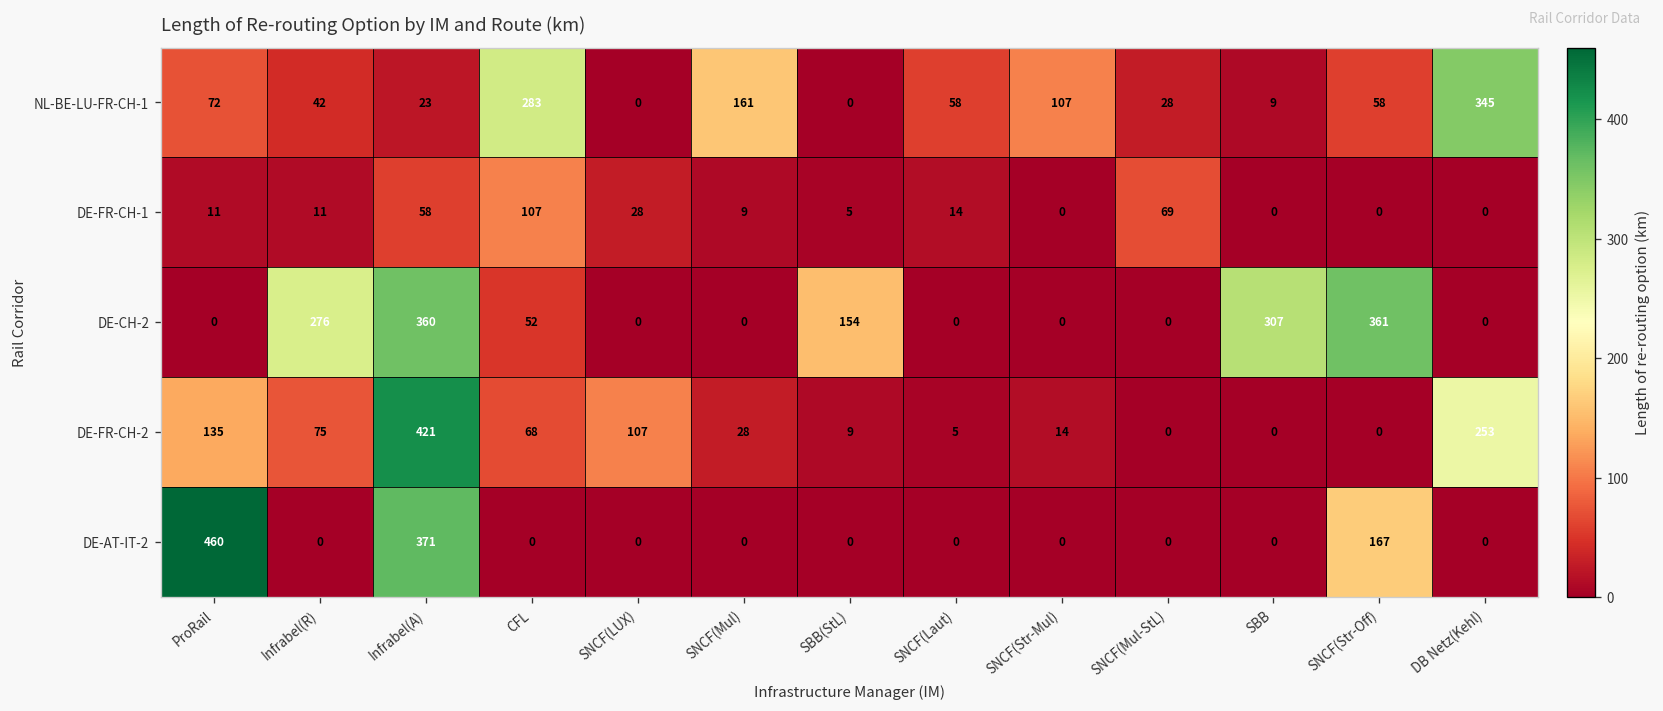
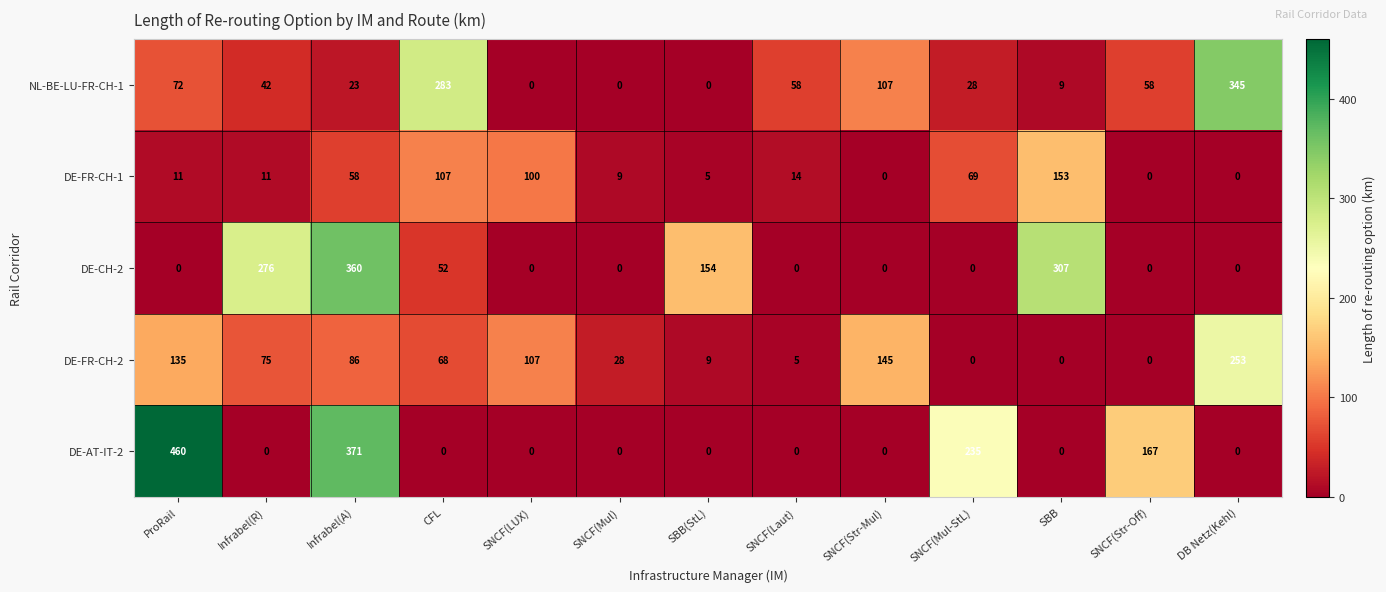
NL-BE-LU-FR-CH-1, SNCF(Mul): 161 -> 0
DE-FR-CH-1, SNCF(LUX): 28 -> 100
DE-FR-CH-1, SBB: 0 -> 153
DE-CH-2, SNCF(Str-Off): 361 -> 0
DE-FR-CH-2, Infrabel(A): 421 -> 86
DE-FR-CH-2, SNCF(Str-Mul): 14 -> 145
DE-AT-IT-2, SNCF(Mul-StL): 0 -> 235
